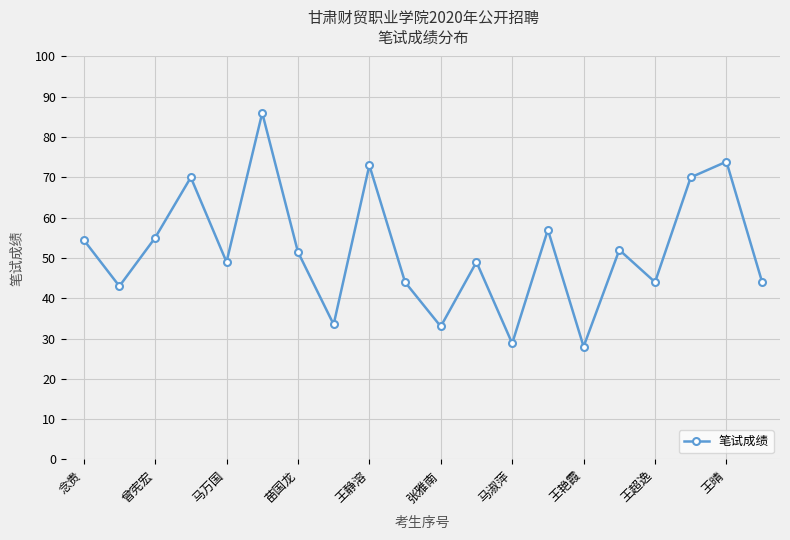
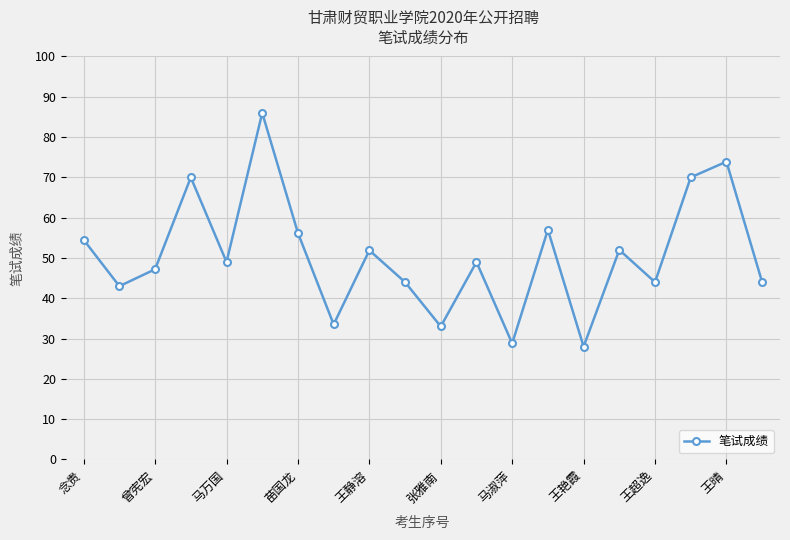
曾宪宏: 55 -> 47
苗国龙: 52 -> 56
王静溶: 73 -> 52
